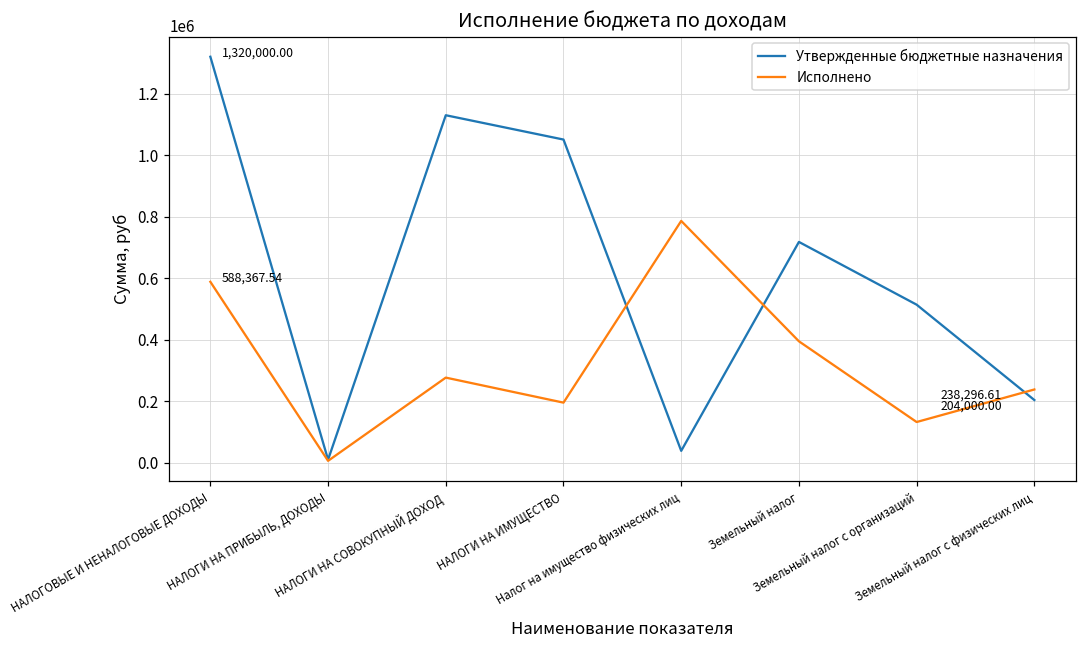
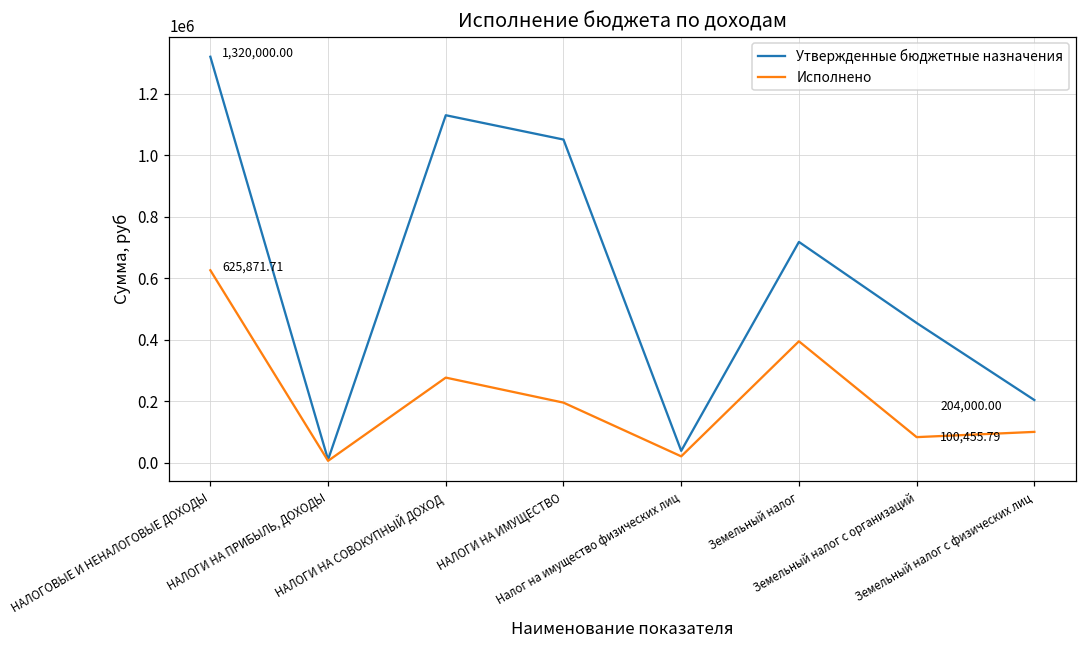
Исполнено, НАЛОГОВЫЕ И НЕНАЛОГОВЫЕ ДОХОДЫ: 588,367.54 -> 625,871.71
Исполнено, Налог на имущество физических лиц: 790000 -> 20000
Утвержденные бюджетные назначения, Земельный налог с организаций: 510000 -> 450000
Исполнено, Земельный налог с организаций: 130000 -> 80000
Исполнено, Земельный налог с физических лиц: 238,296.61 -> 100,455.79
